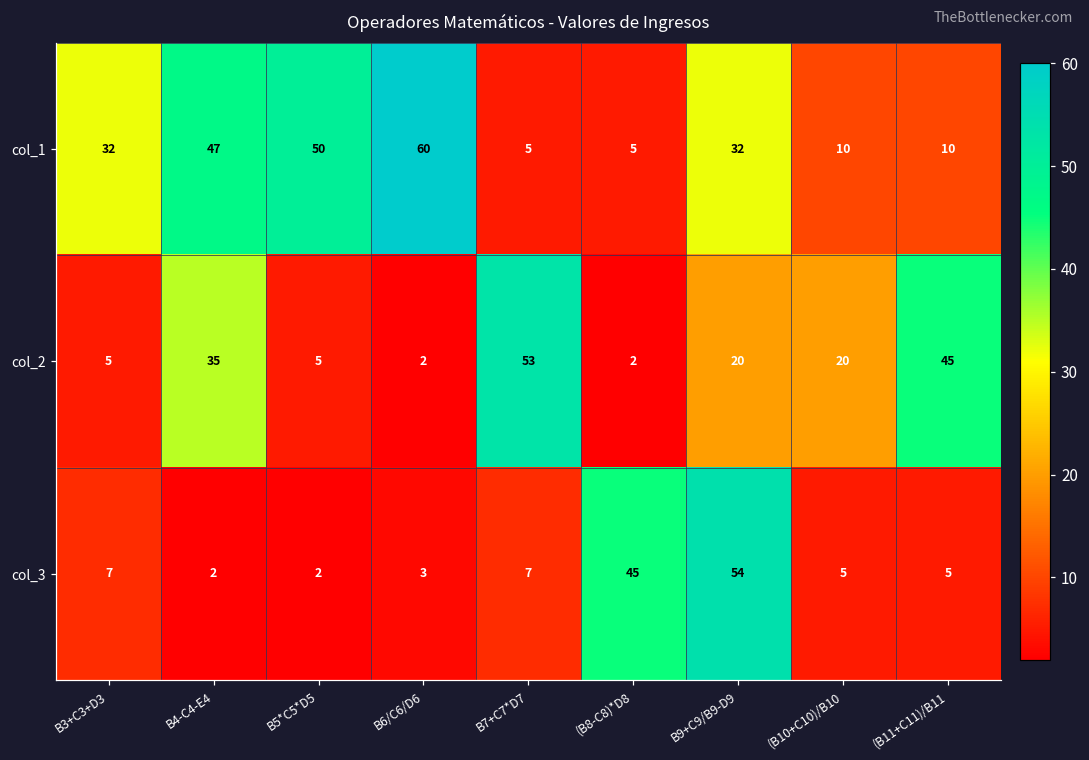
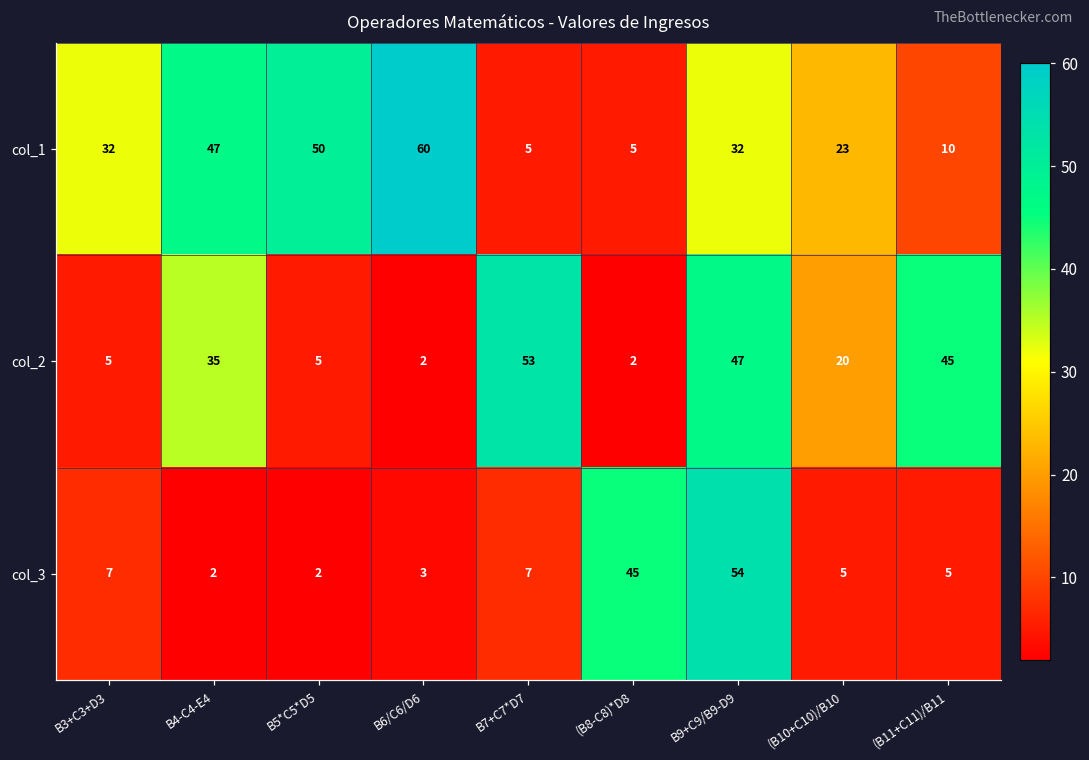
col_1, (B10+C10)/B10: 10 -> 23
col_2, B9+C9/B9-D9: 20 -> 47
